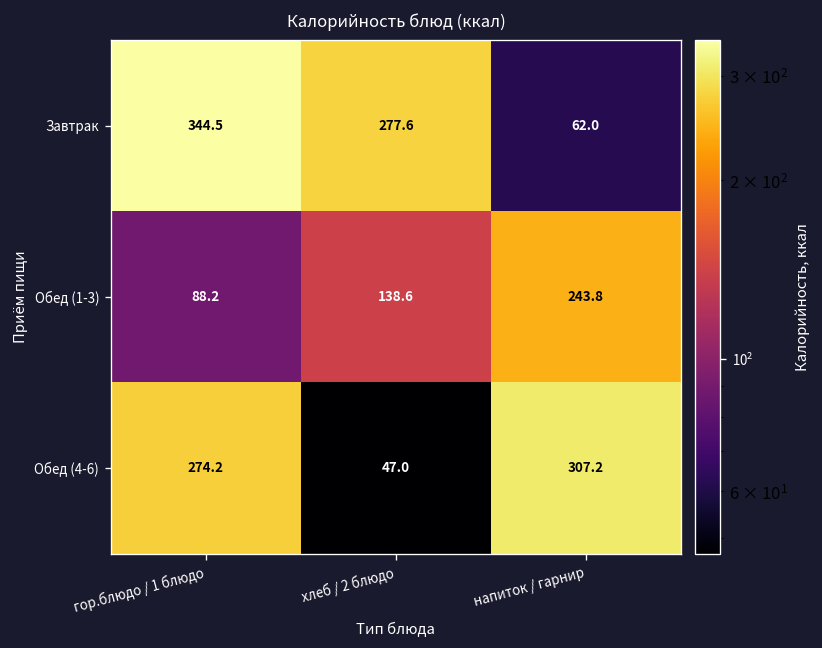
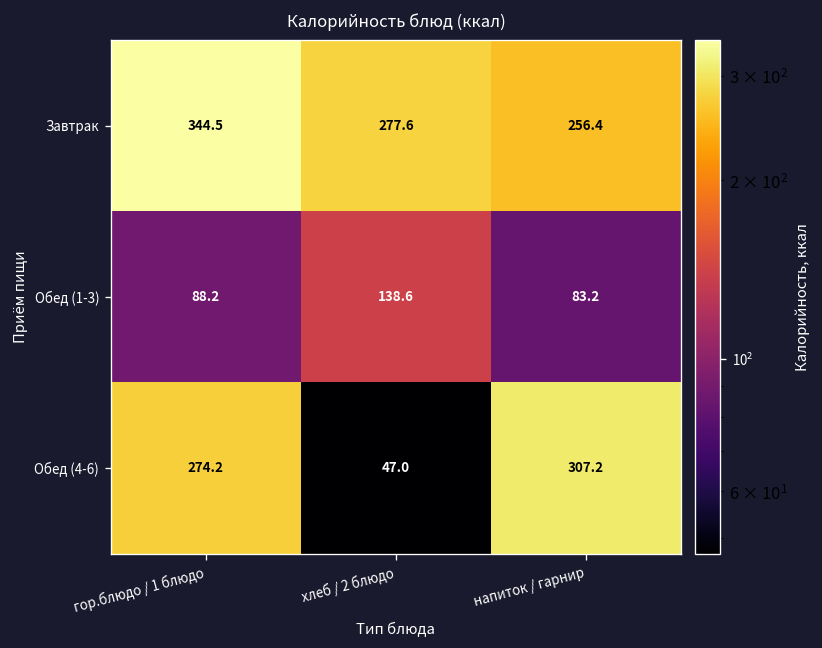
Завтрак, напиток / гарнир: 62.0 -> 256.4
Обед (1-3), напиток / гарнир: 243.8 -> 83.2
